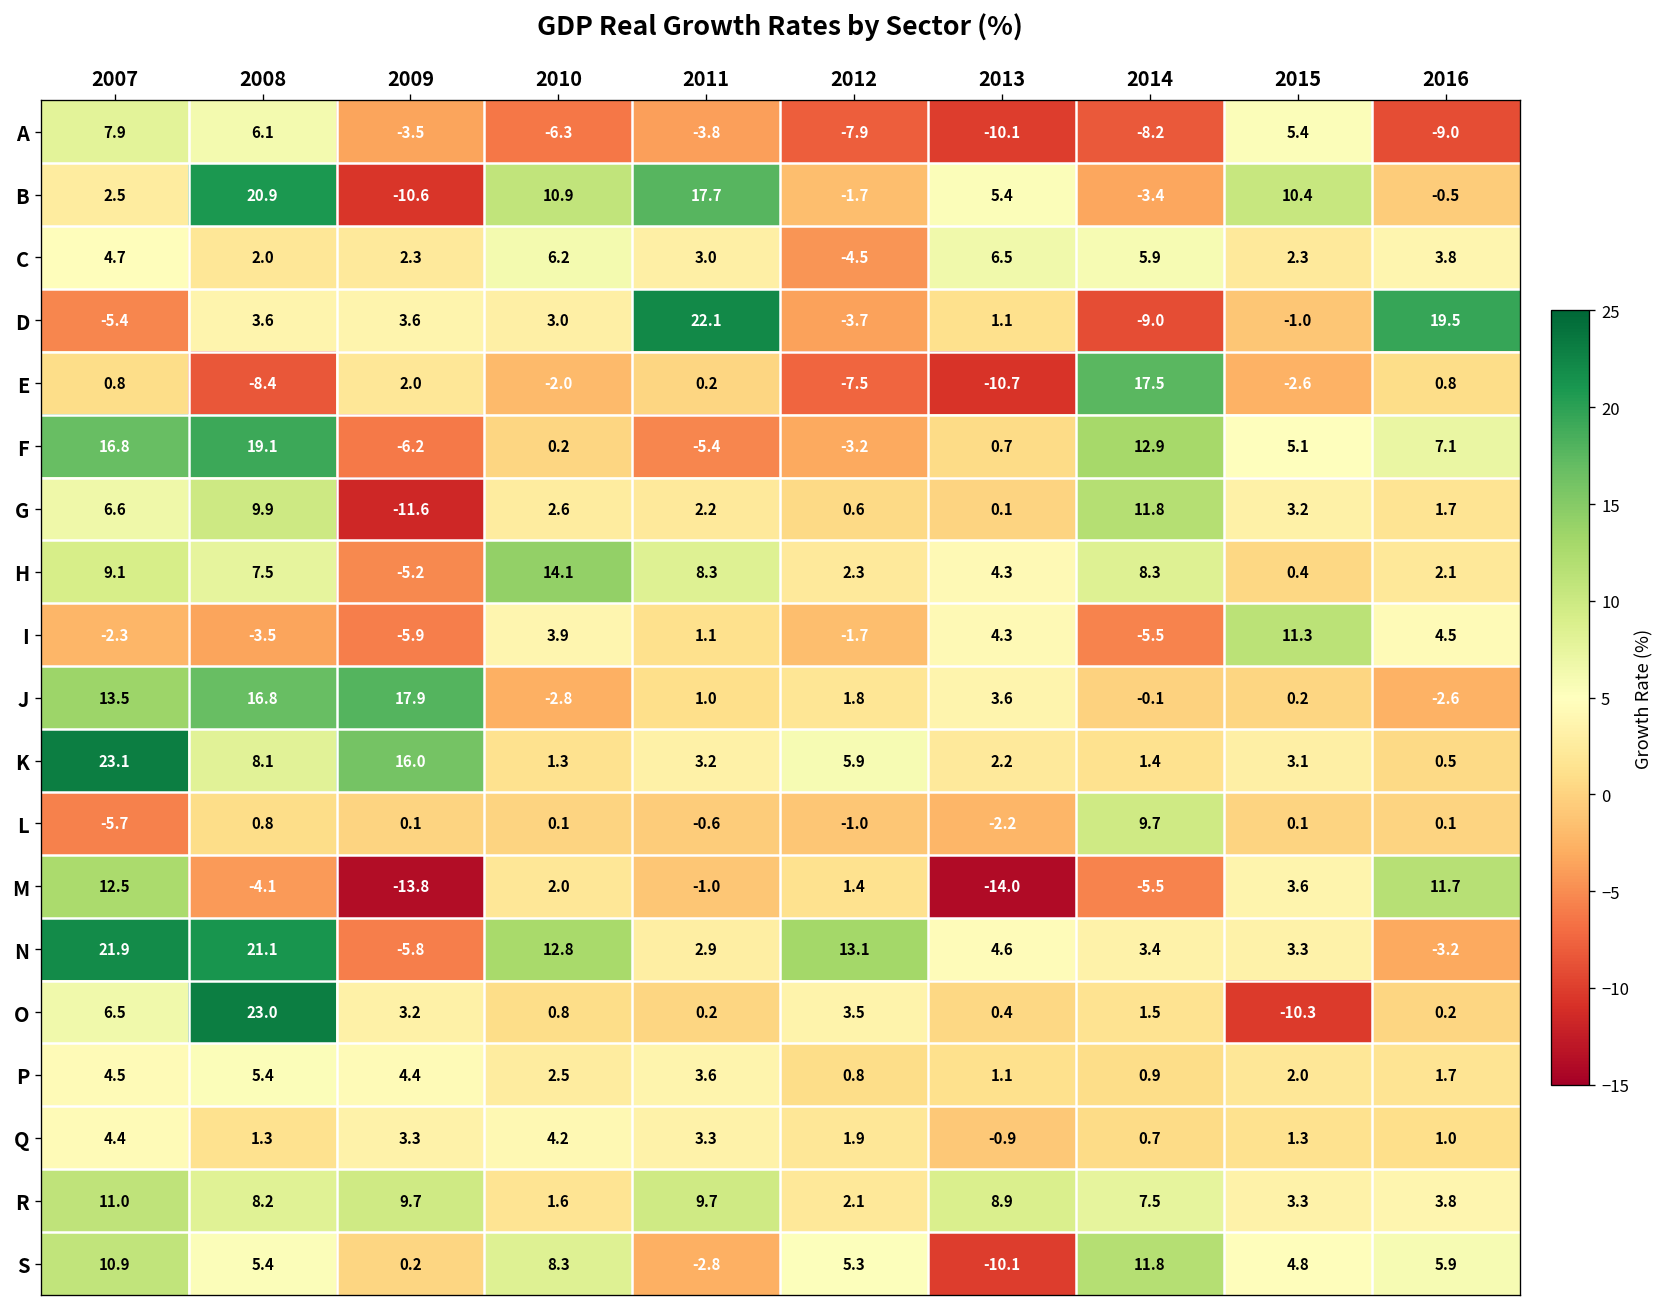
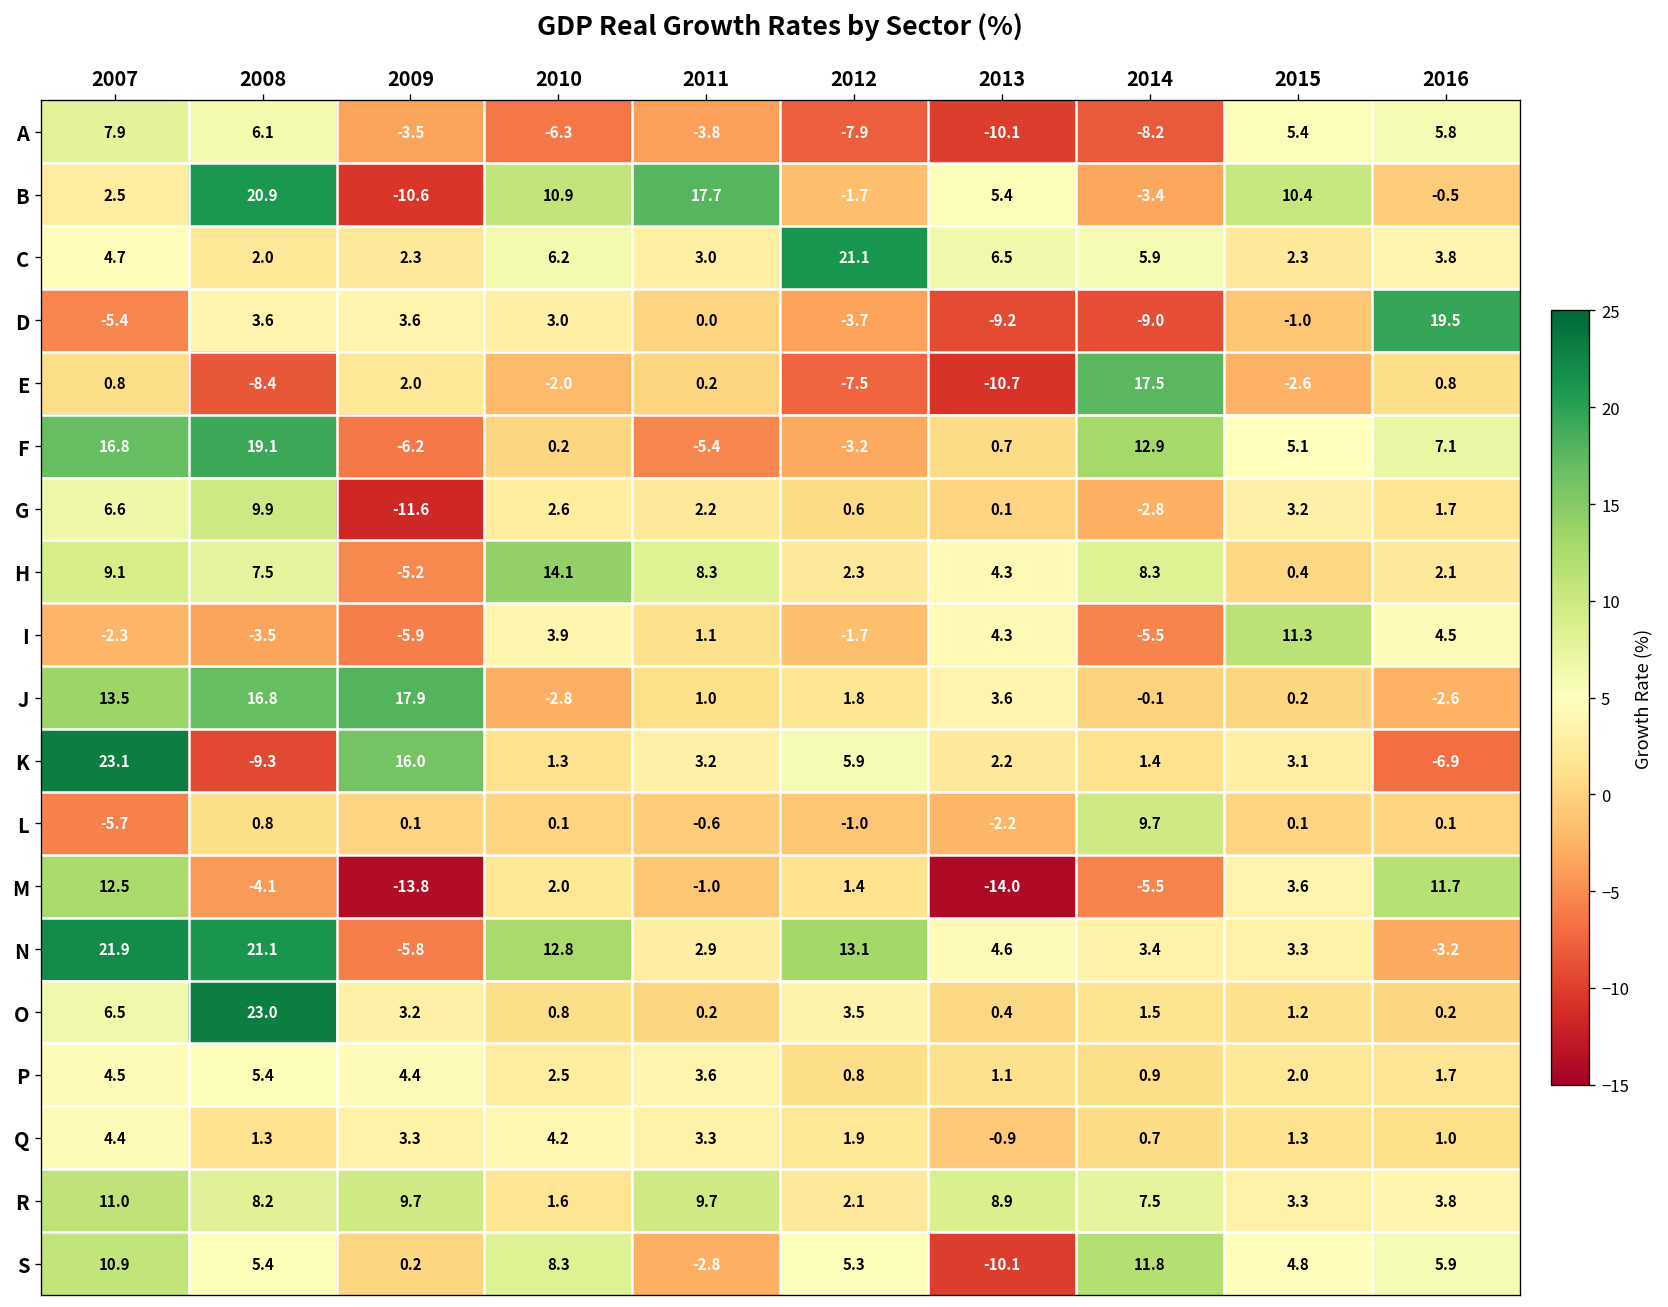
A, 2016: -9.0 -> 5.8
C, 2012: -4.5 -> 21.1
D, 2011: 22.1 -> 0.0
D, 2013: 1.1 -> -9.2
G, 2014: 11.8 -> -2.8
K, 2008: 8.1 -> -9.3
K, 2016: 0.5 -> -6.9
O, 2015: -10.3 -> 1.2
